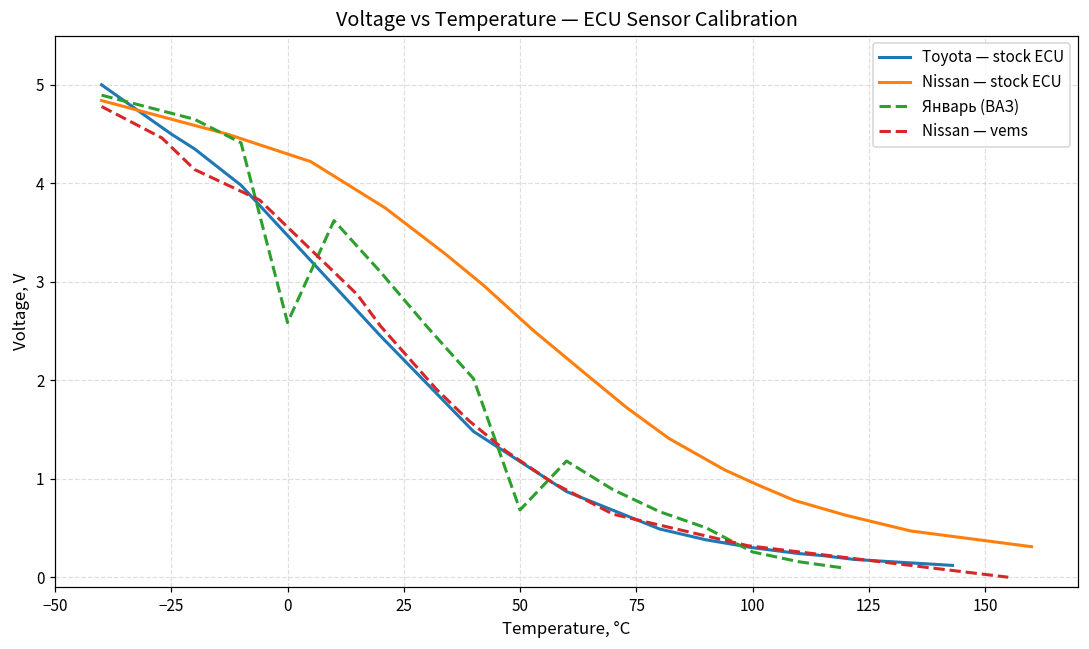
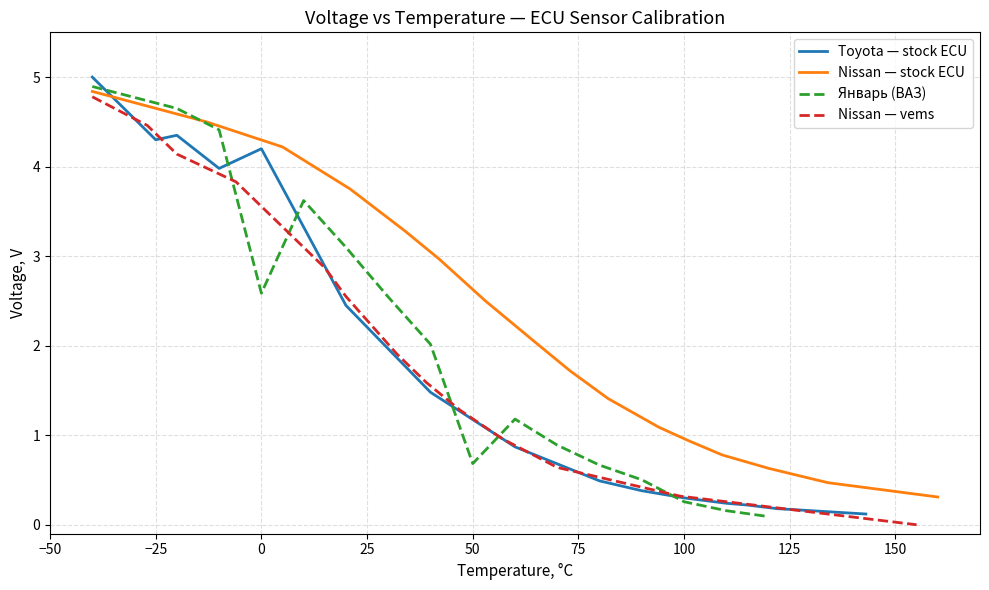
Toyota — stock ECU, −25: 4.5 -> 4.3
Toyota — stock ECU, 0: 3.5 -> 4.2
